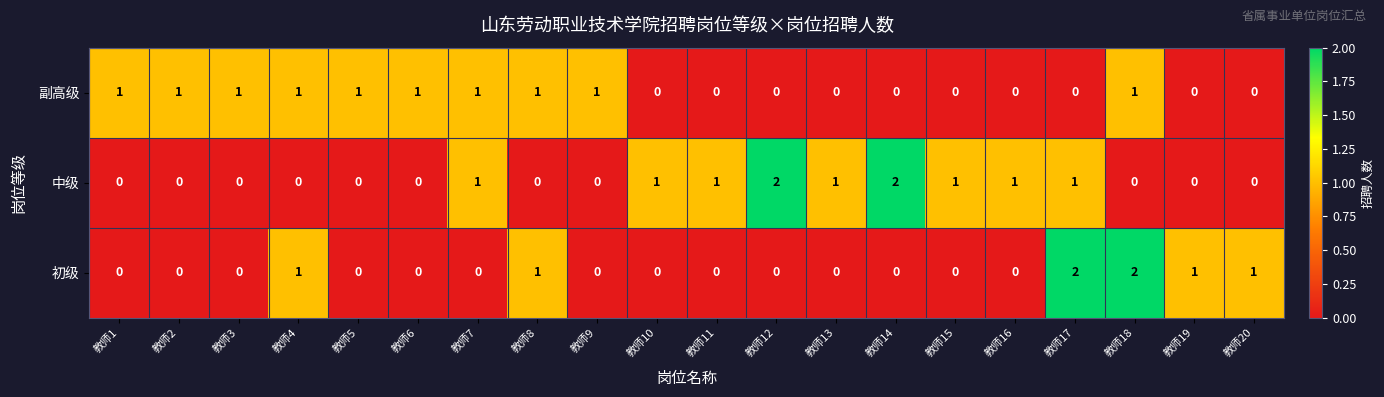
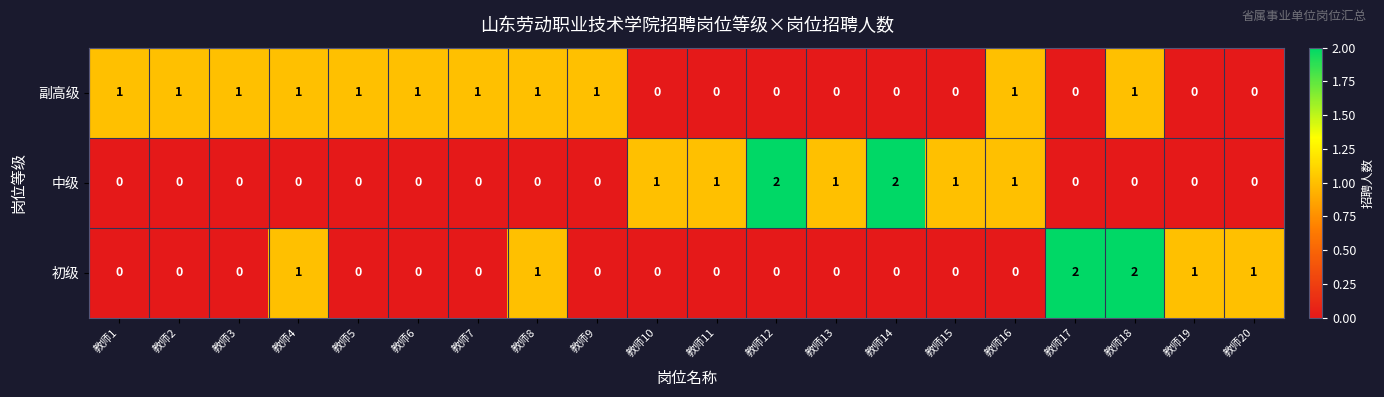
副高级, 教师16: 0 -> 1
中级, 教师7: 1 -> 0
中级, 教师17: 1 -> 0
